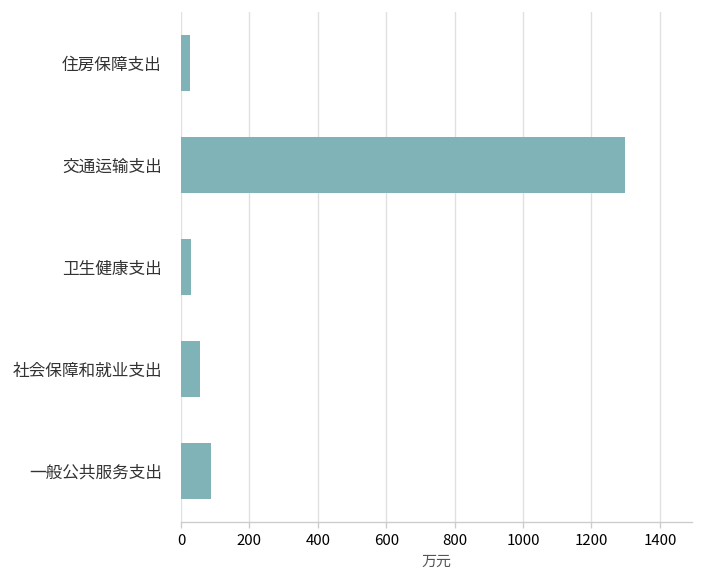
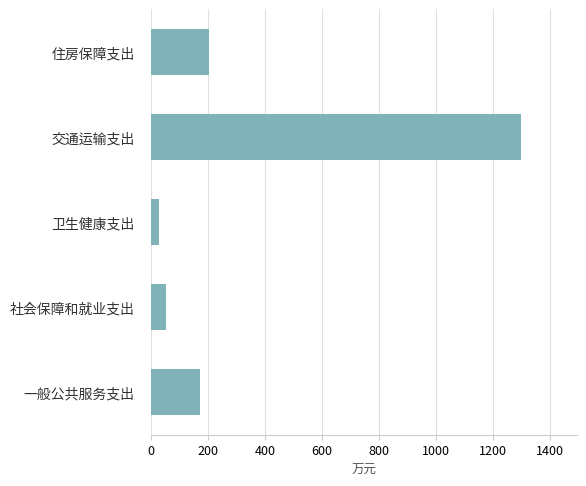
住房保障支出: 30 -> 200
一般公共服务支出: 90 -> 170
